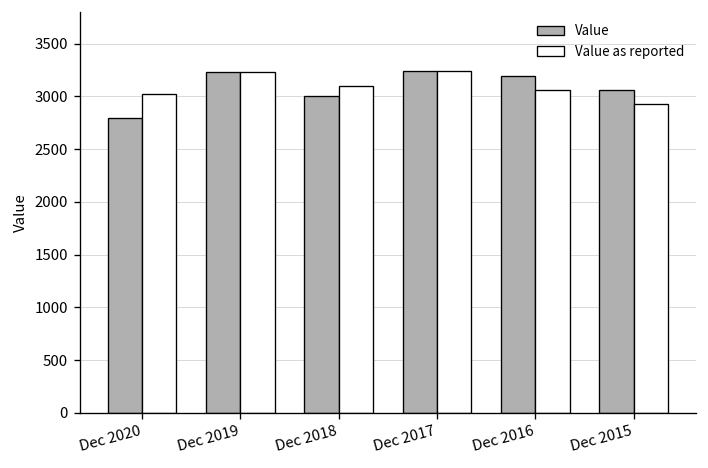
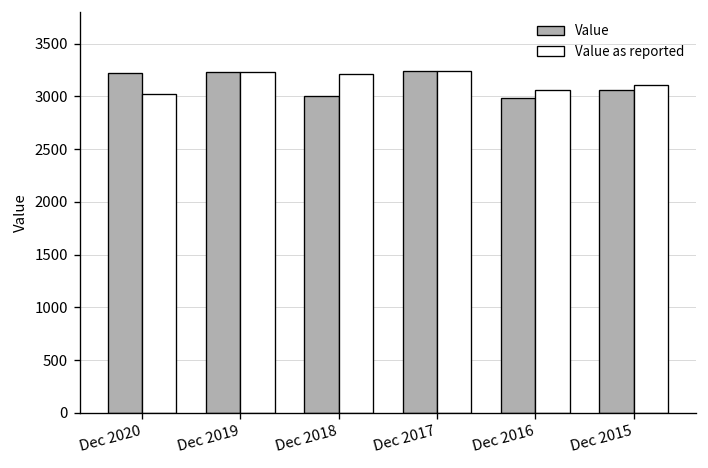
Value, Dec 2020: 2800 -> 3200
Value as reported, Dec 2018: 3100 -> 3200
Value, Dec 2016: 3200 -> 3000
Value as reported, Dec 2015: 2900 -> 3100
